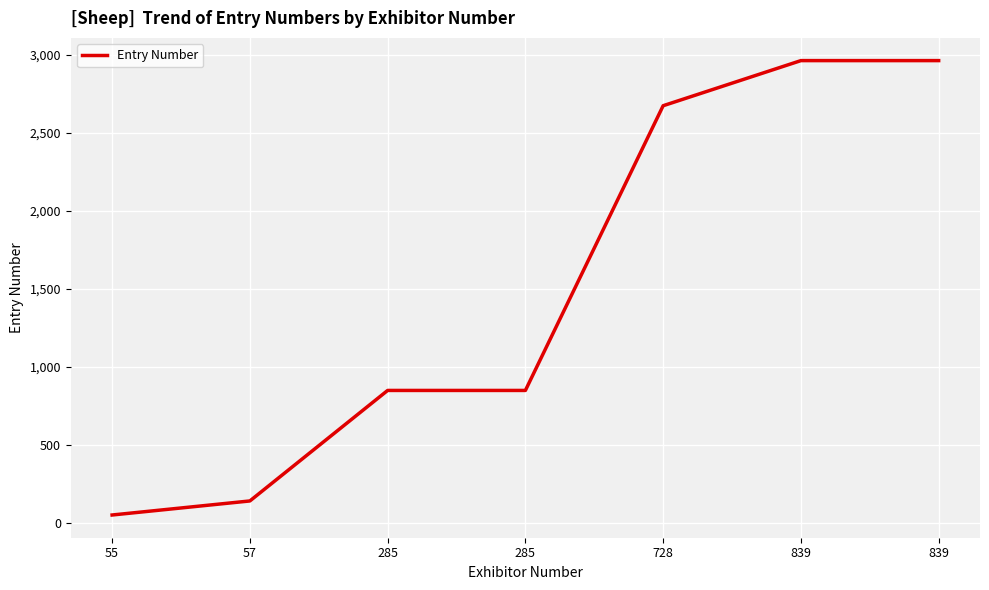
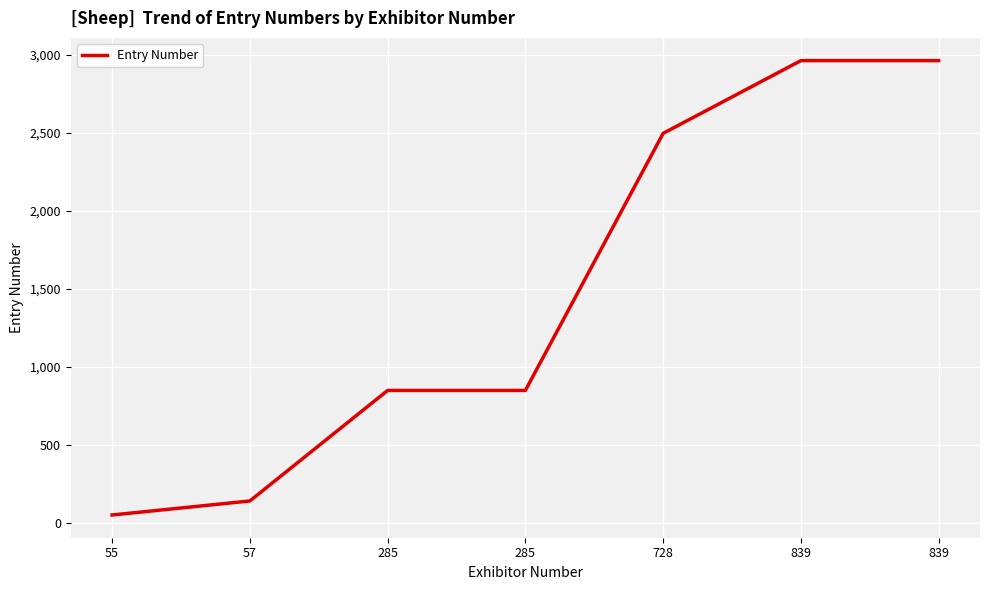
728: 2,670 -> 2,500
